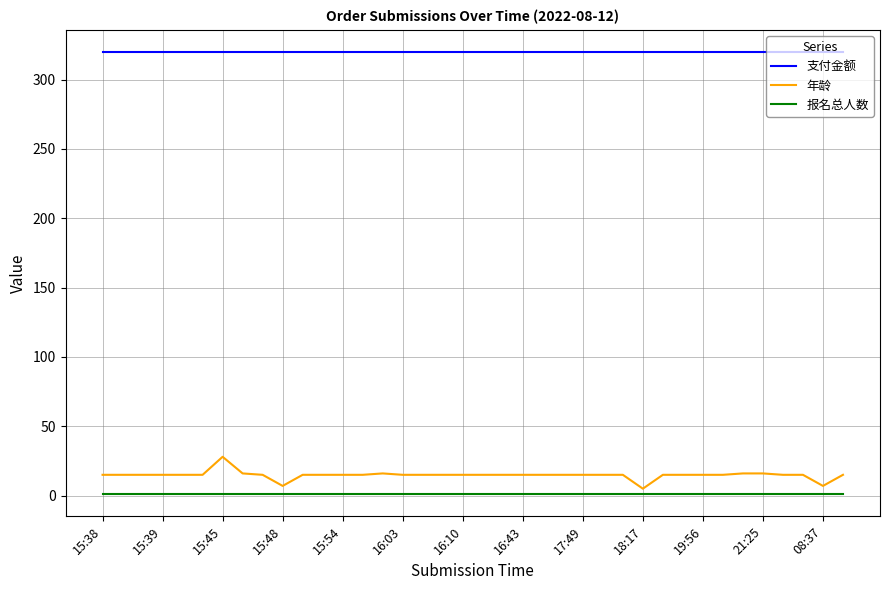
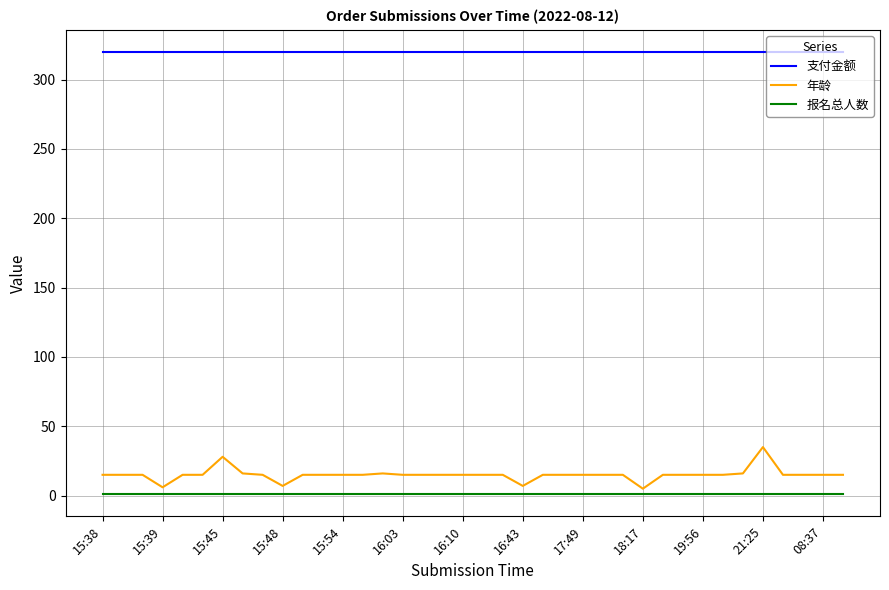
年龄, 15:39: 15 -> 6
年龄, 16:43: 15 -> 7
年龄, 21:25: 16 -> 35
年龄, 08:37: 7 -> 15
